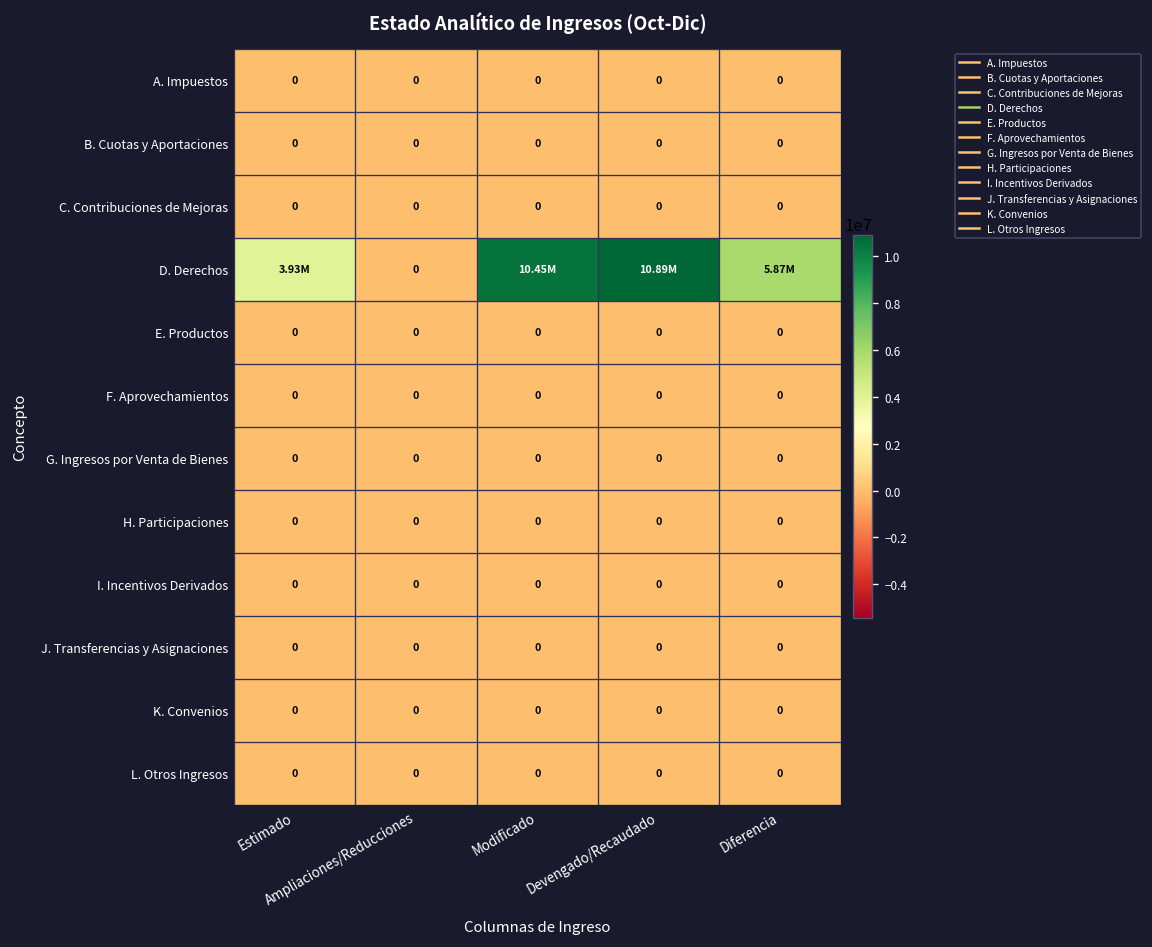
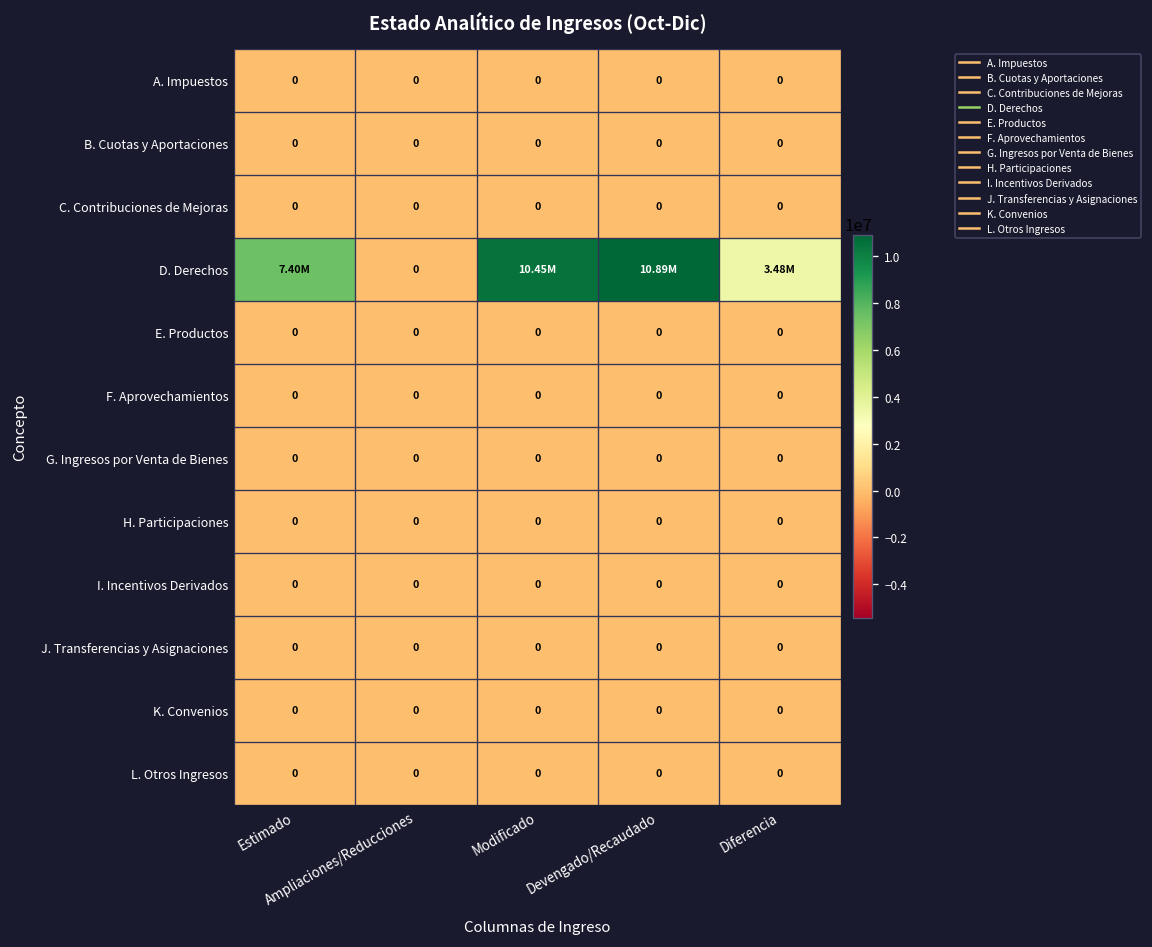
D. Derechos, Estimado: 3.93M -> 7.40M
D. Derechos, Diferencia: 5.87M -> 3.48M
